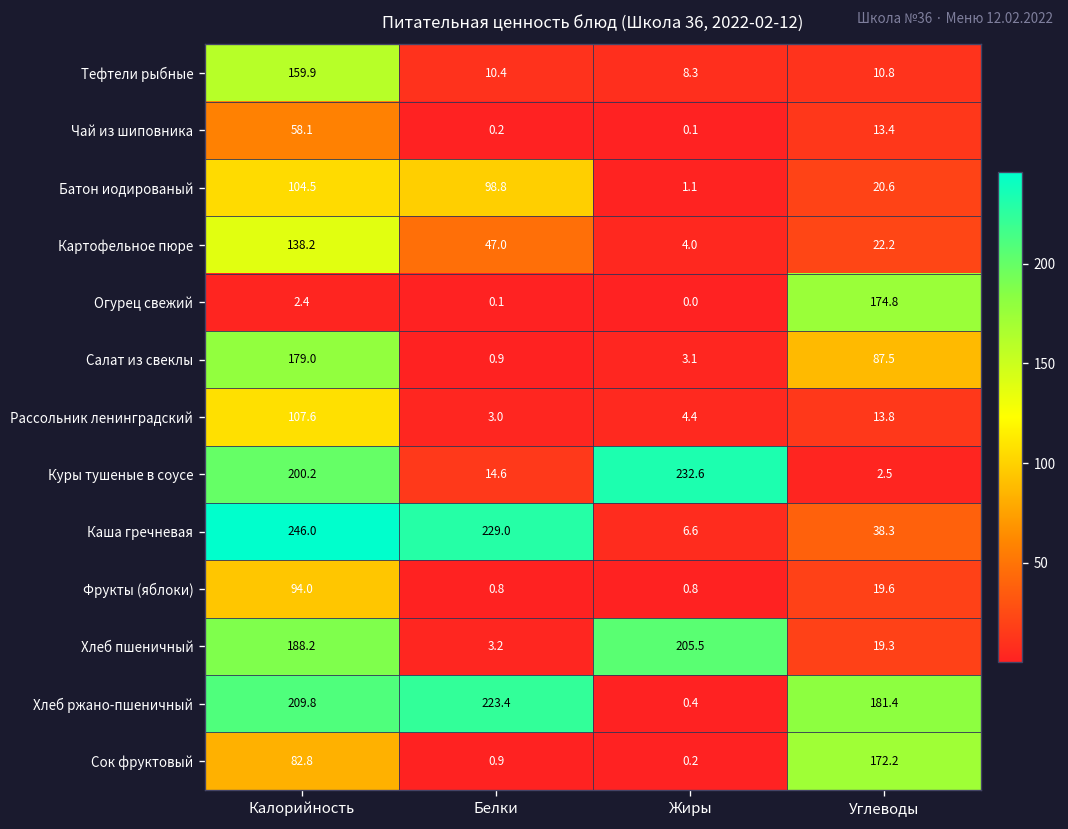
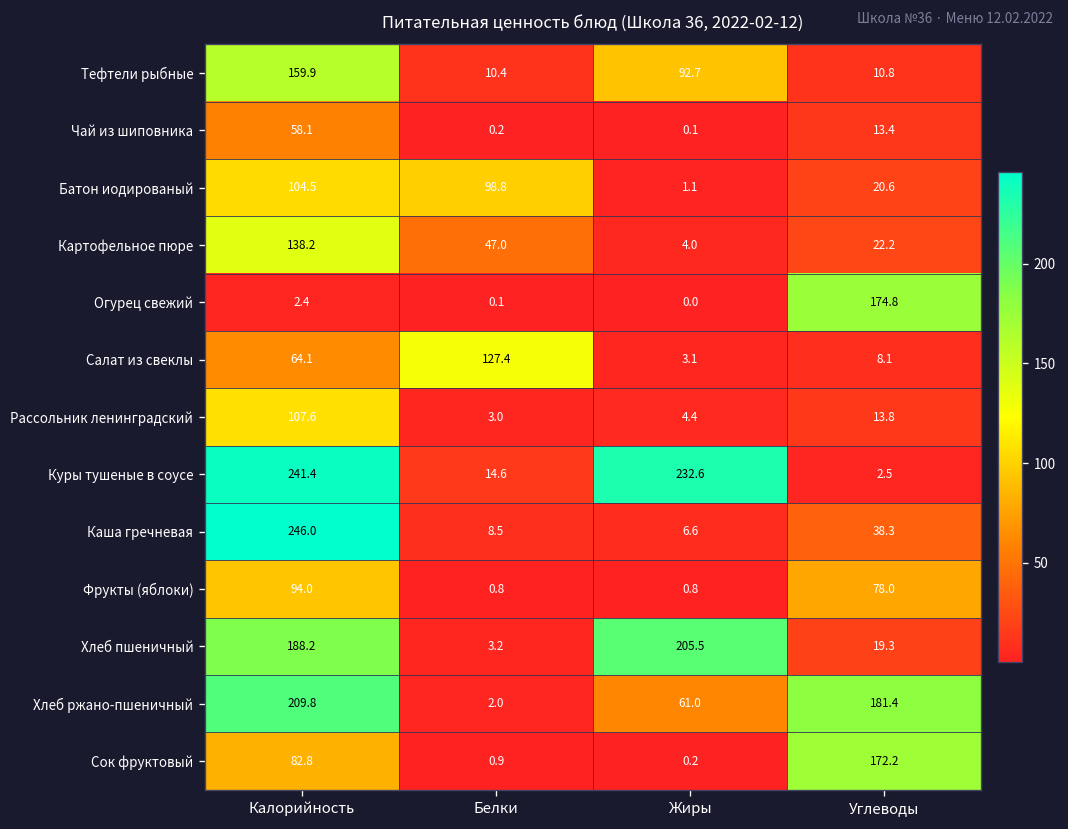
Тефтели рыбные, Жиры: 8.3 -> 92.7
Салат из свеклы, Калорийность: 179.0 -> 64.1
Салат из свеклы, Белки: 0.9 -> 127.4
Салат из свеклы, Углеводы: 87.5 -> 8.1
Куры тушеные в соусе, Калорийность: 200.2 -> 241.4
Каша гречневая, Белки: 229.0 -> 8.5
Фрукты (яблоки), Углеводы: 19.6 -> 78.0
Хлеб ржано-пшеничный, Белки: 223.4 -> 2.0
Хлеб ржано-пшеничный, Жиры: 0.4 -> 61.0
